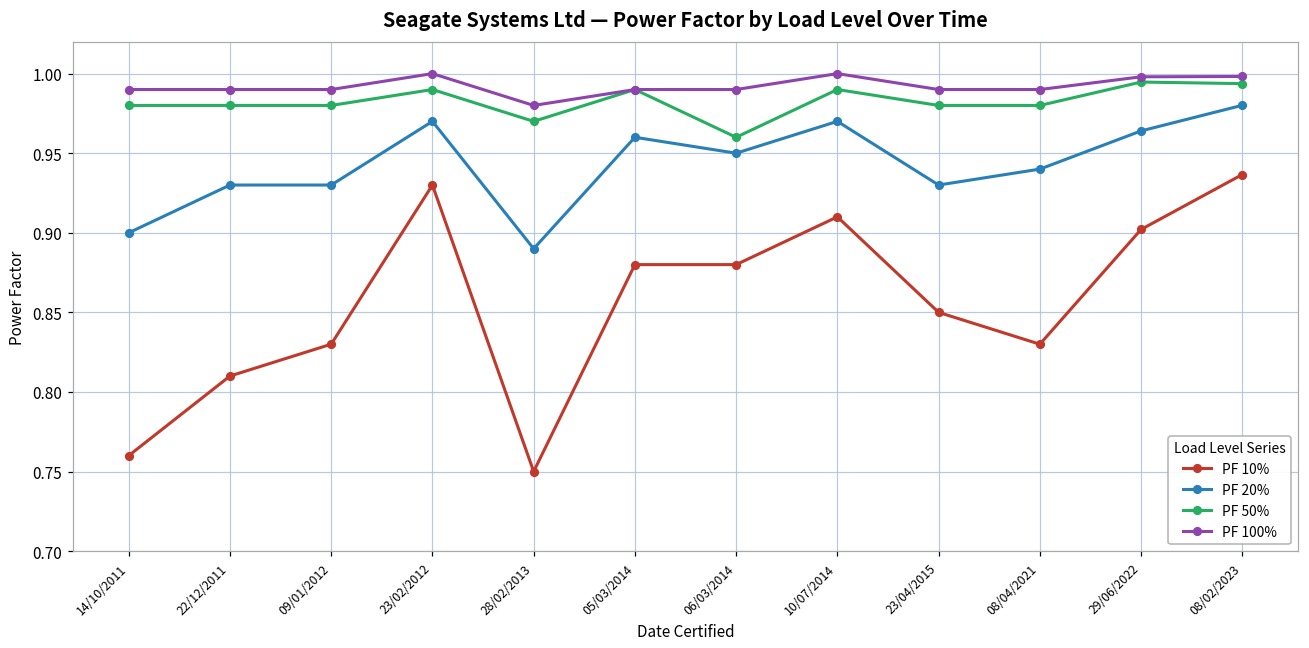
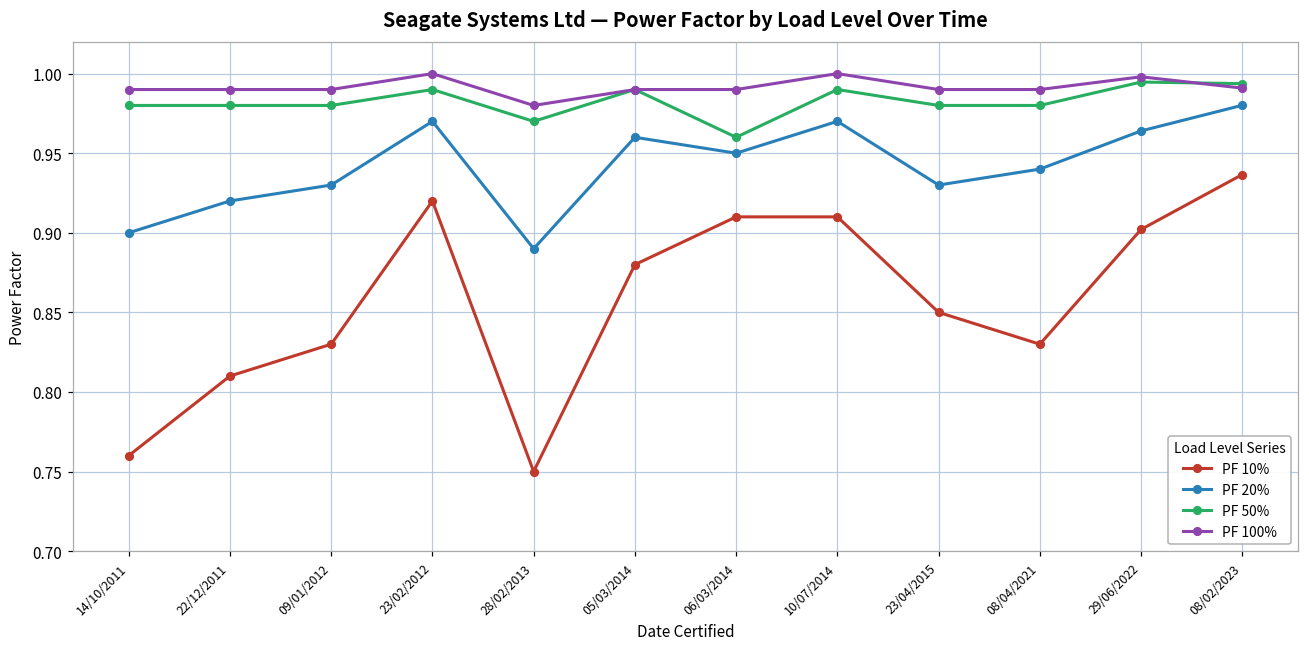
PF 20%, 22/12/2011: 0.93 -> 0.92
PF 10%, 23/02/2012: 0.93 -> 0.92
PF 10%, 06/03/2014: 0.88 -> 0.91
PF 100%, 08/02/2023: 0.998 -> 0.991
